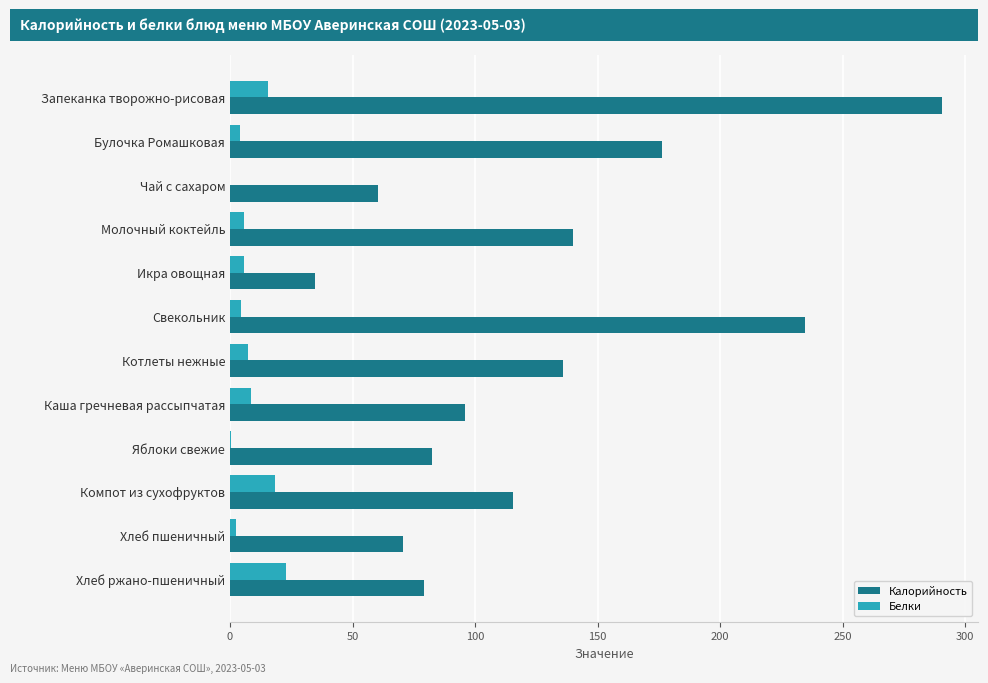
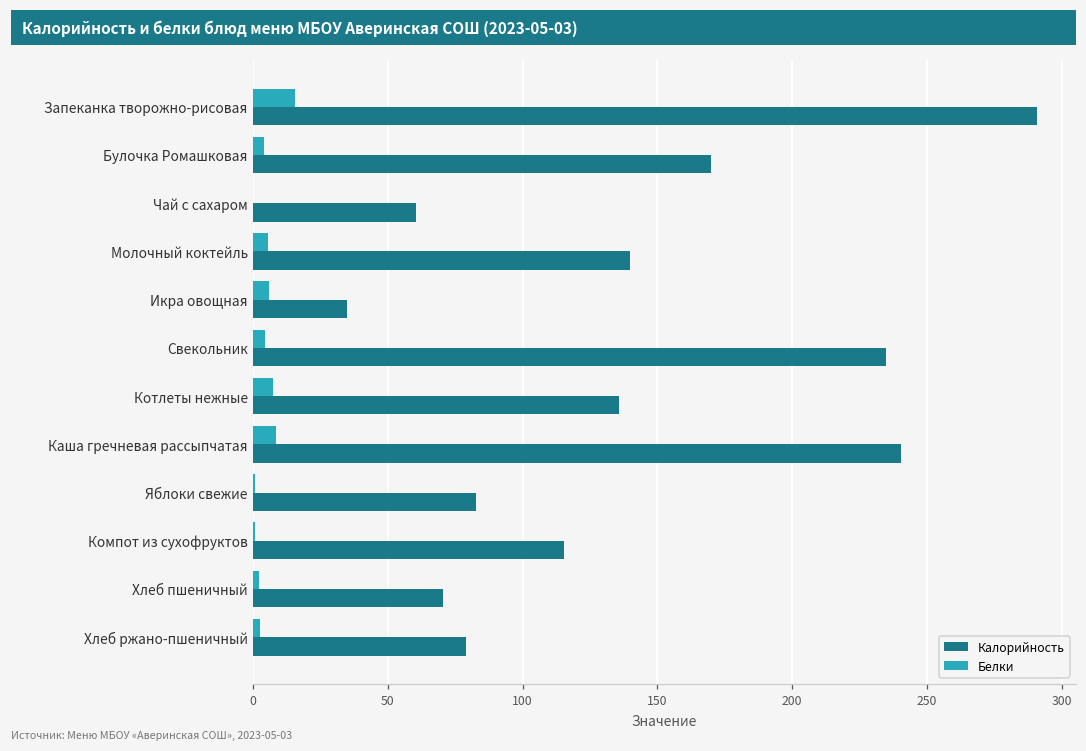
Калорийность, Булочка Ромашковая: 177 -> 170
Калорийность, Каша гречневая рассыпчатая: 96 -> 240
Белки, Компот из сухофруктов: 18 -> 1
Белки, Хлеб ржано-пшеничный: 23 -> 3
